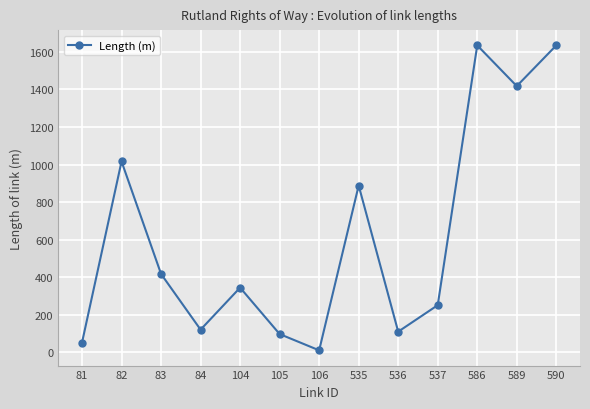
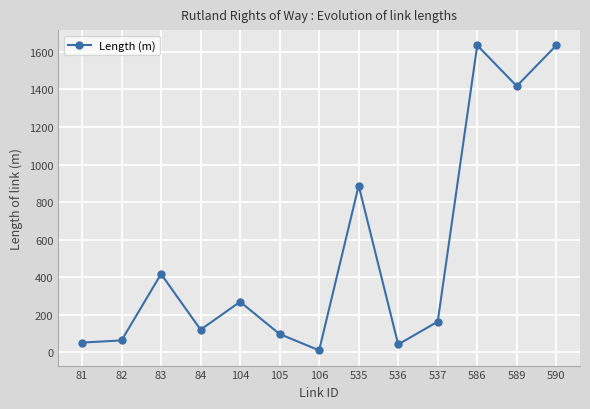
82: 1020 -> 60
104: 350 -> 270
536: 110 -> 40
537: 250 -> 160
